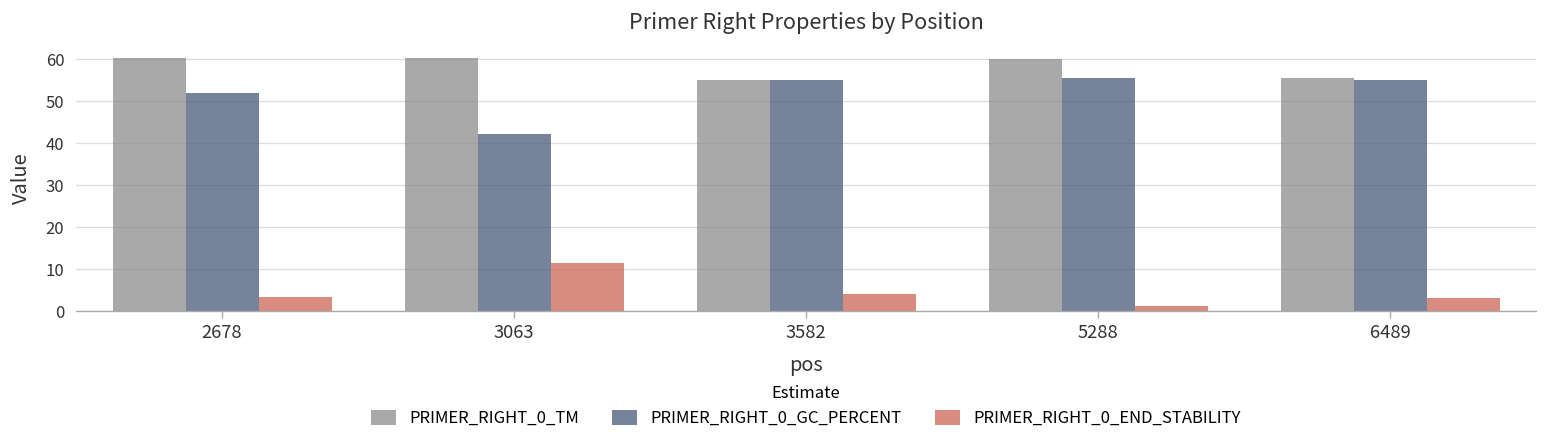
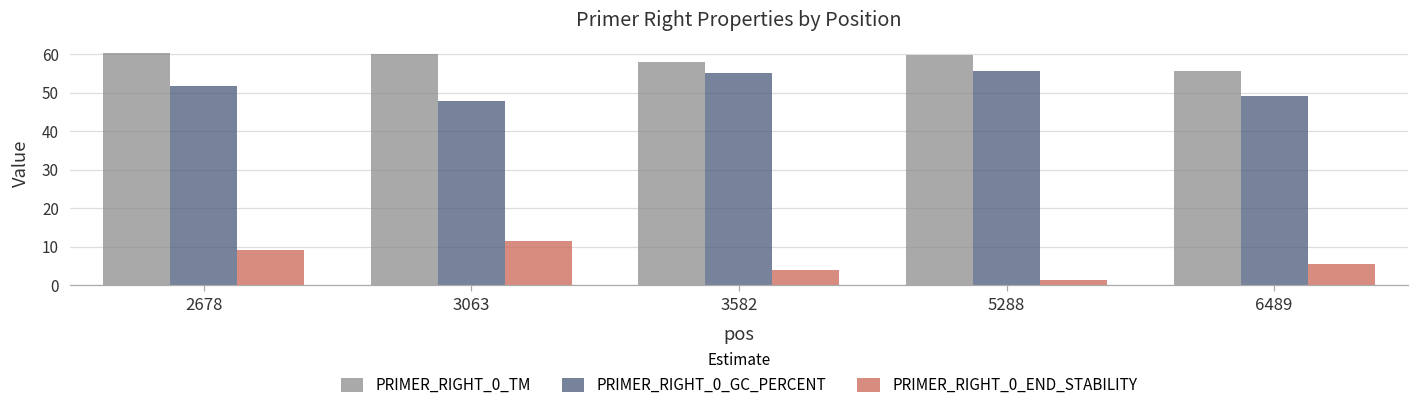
PRIMER_RIGHT_0_END_STABILITY, 2678: 3 -> 9
PRIMER_RIGHT_0_GC_PERCENT, 3063: 42 -> 48
PRIMER_RIGHT_0_TM, 3582: 55 -> 58
PRIMER_RIGHT_0_GC_PERCENT, 6489: 55 -> 49
PRIMER_RIGHT_0_END_STABILITY, 6489: 3 -> 6
